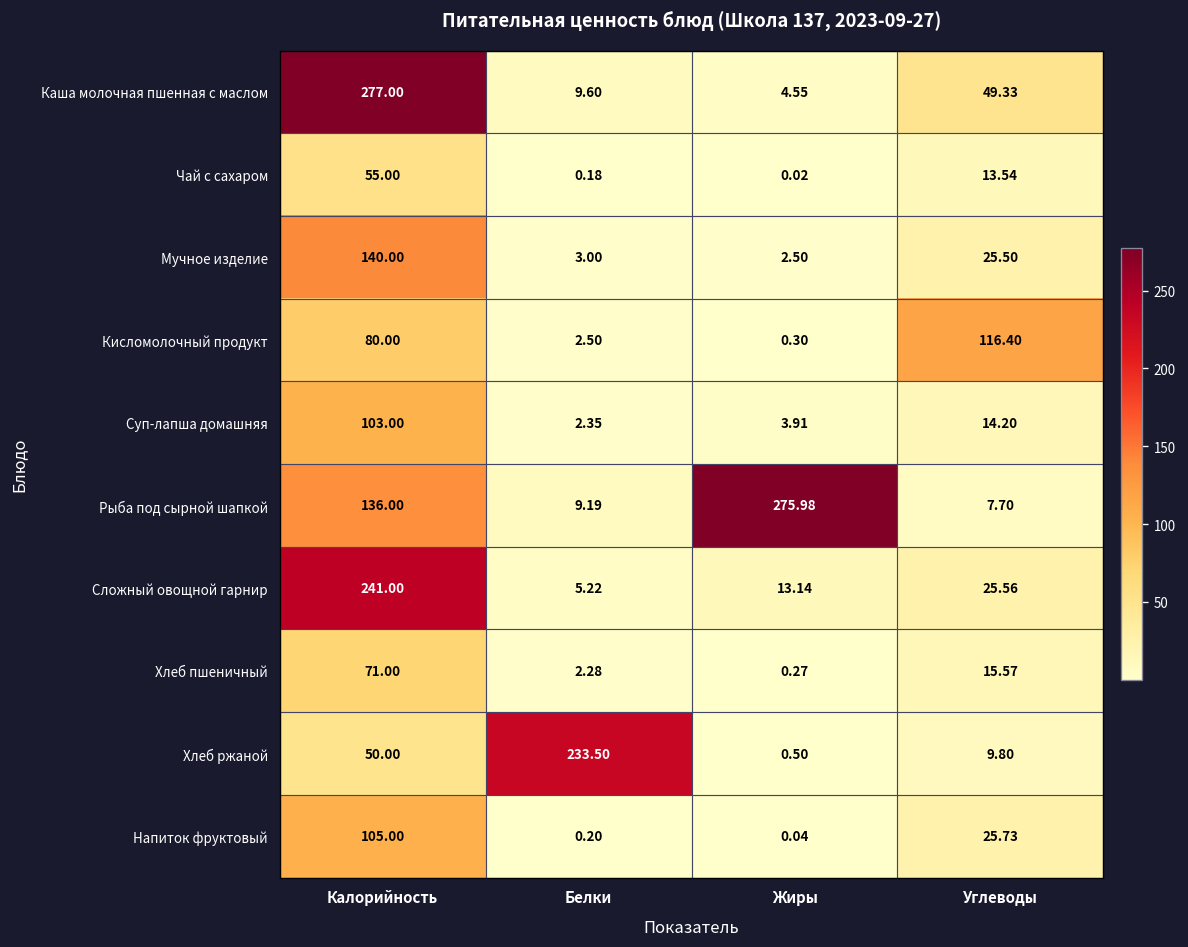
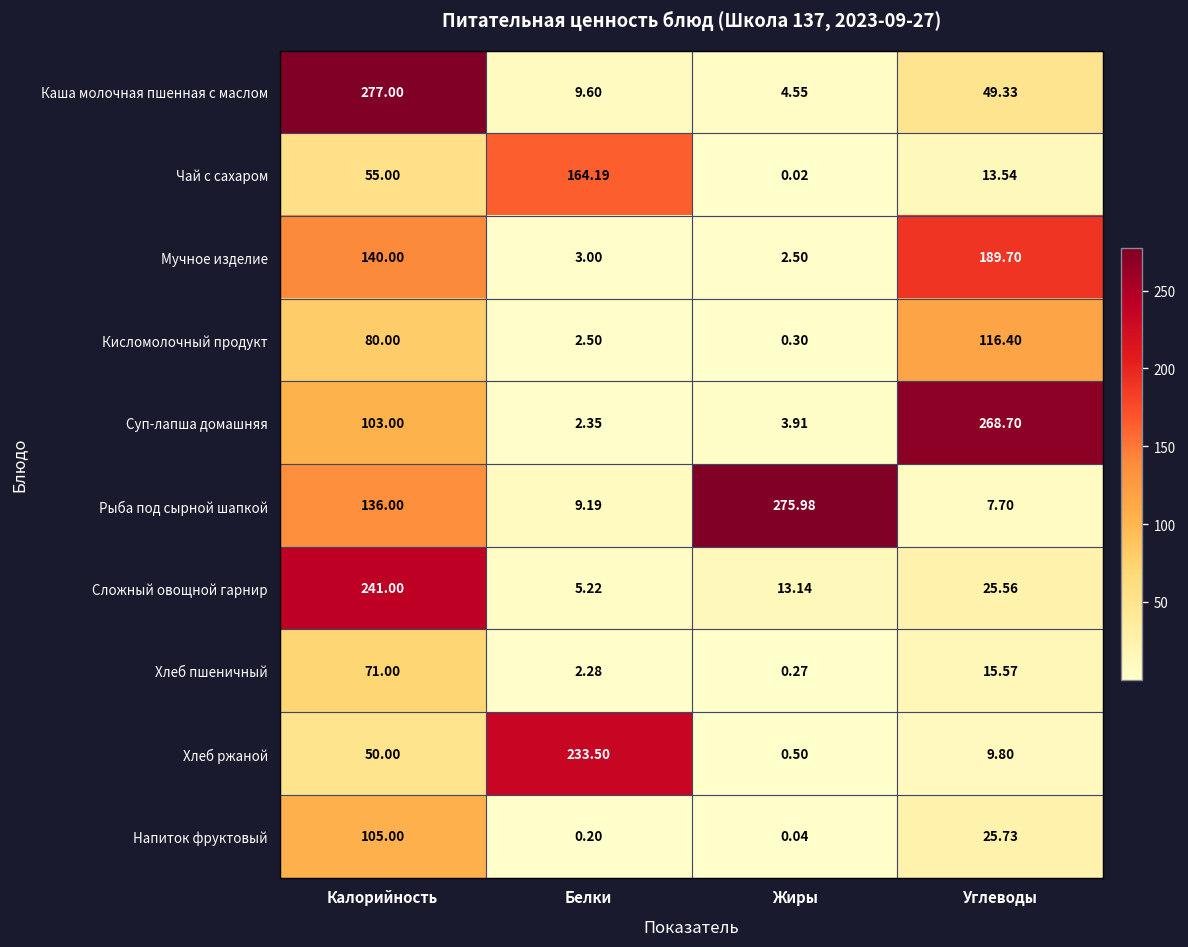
Чай с сахаром, Белки: 0.18 -> 164.19
Мучное изделие, Углеводы: 25.50 -> 189.70
Суп-лапша домашняя, Углеводы: 14.20 -> 268.70
